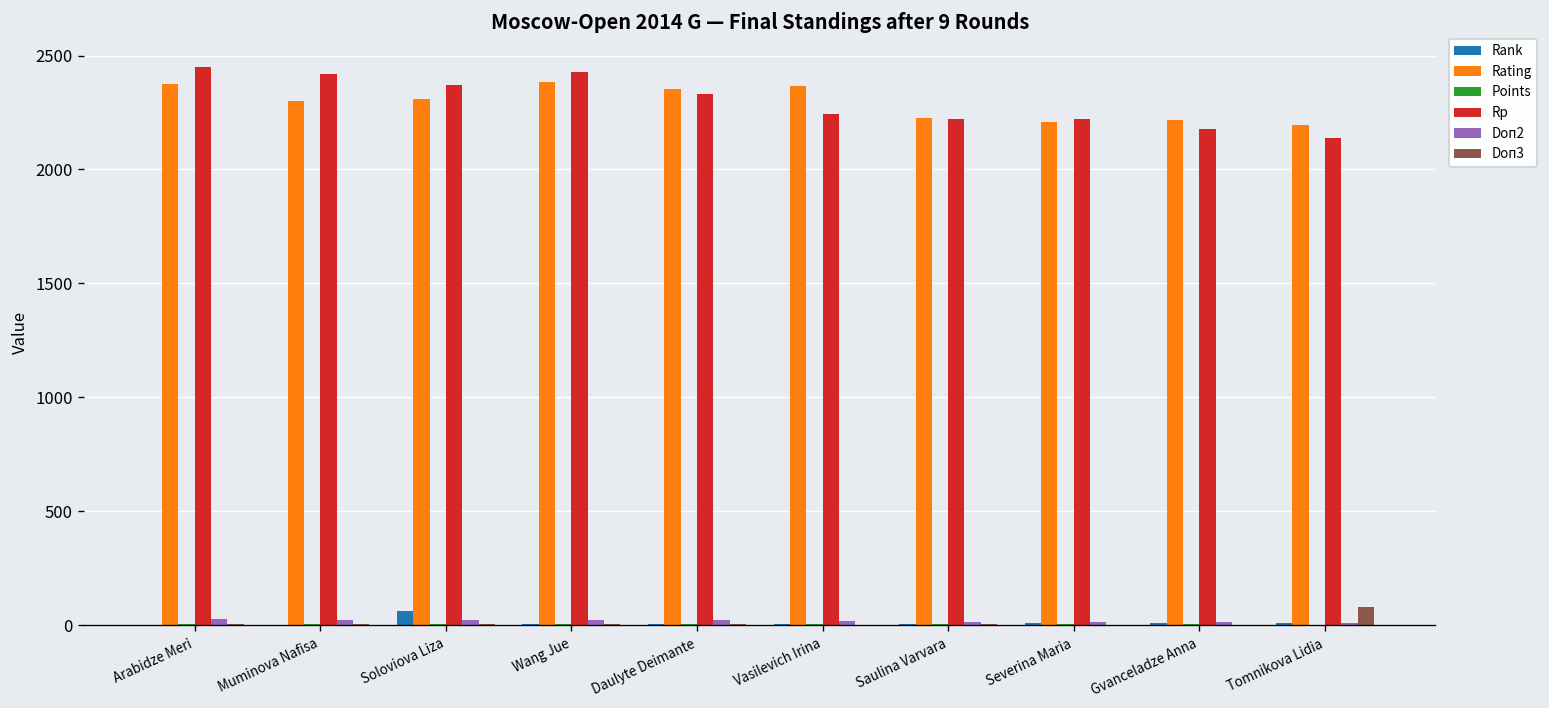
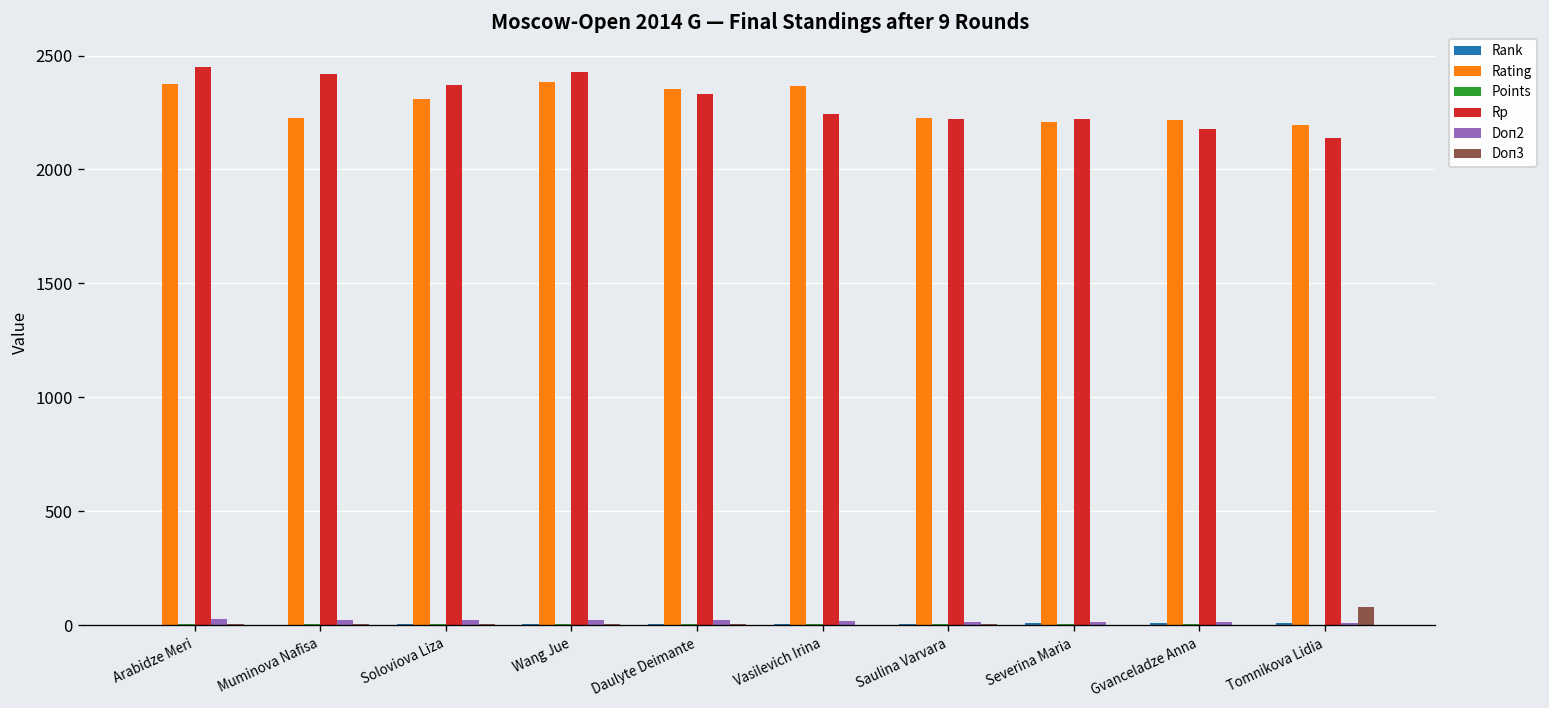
Rating, Muminova Nafisa: 2300 -> 2220
Rank, Soloviova Liza: 60 -> 0
